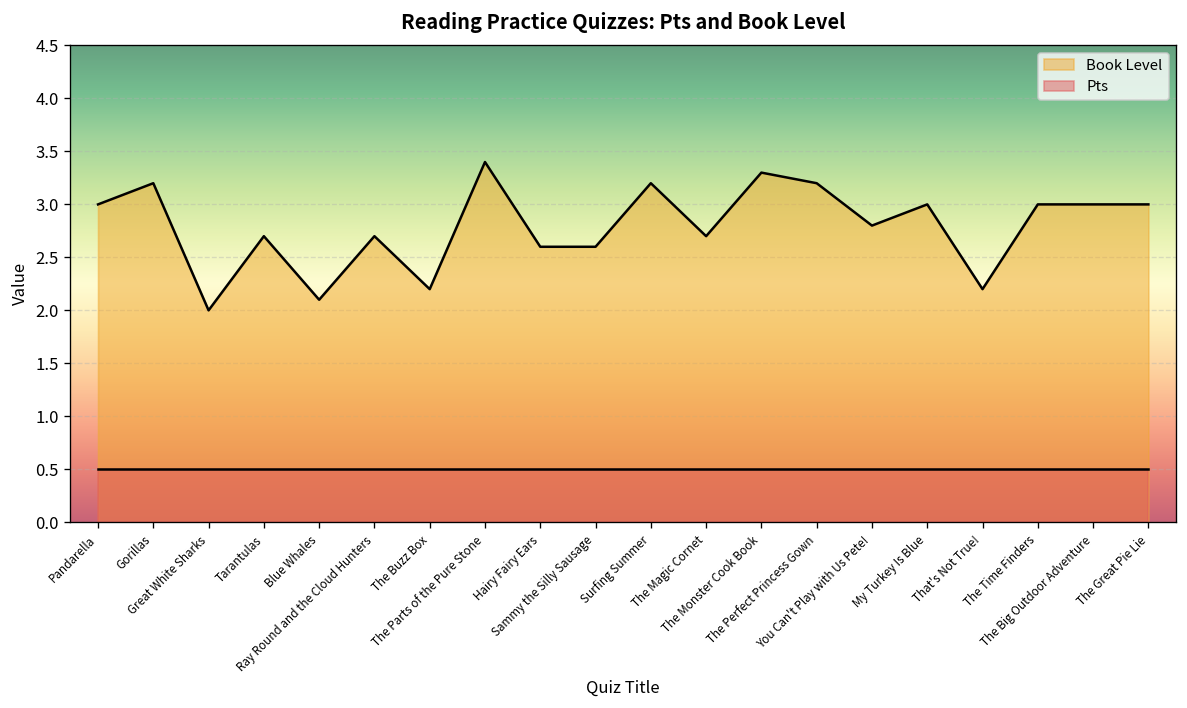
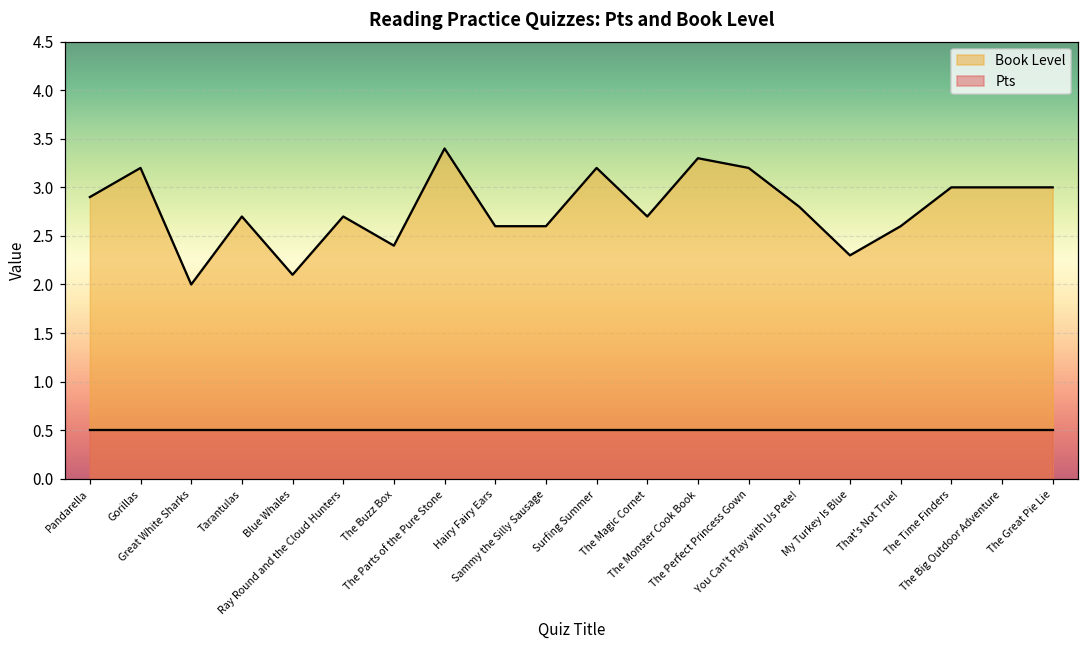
Book Level, Pandarella: 3.0 -> 2.9
Book Level, The Buzz Box: 2.2 -> 2.4
Book Level, My Turkey Is Blue: 3.0 -> 2.3
Book Level, That's Not True!: 2.2 -> 2.6
